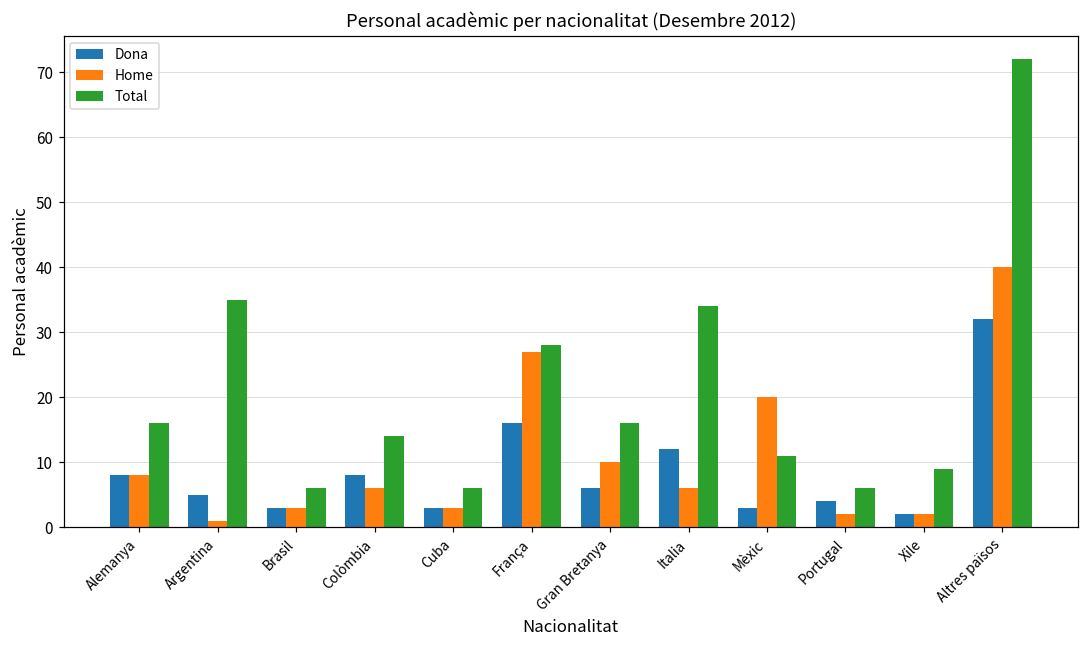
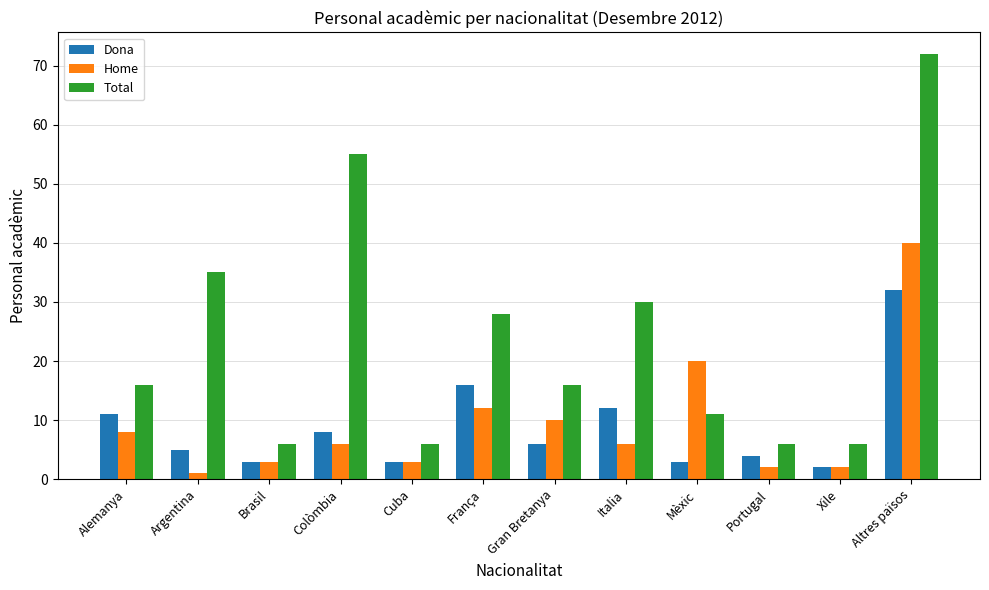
Dona, Alemanya: 8 -> 11
Total, Colòmbia: 14 -> 55
Home, França: 27 -> 12
Total, Italia: 34 -> 30
Total, Xile: 9 -> 6
